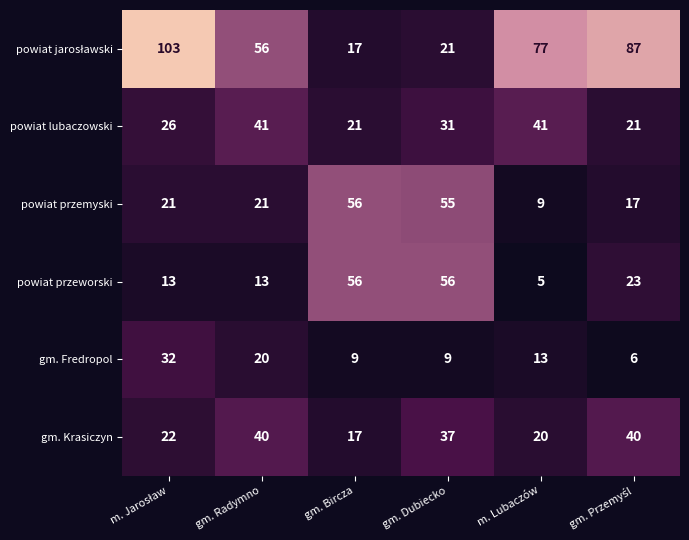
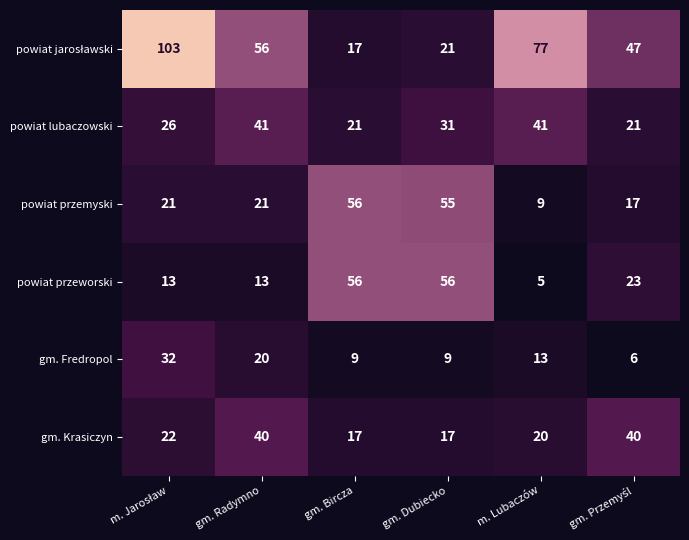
powiat jarosławski, gm. Przemyśl: 87 -> 47
gm. Krasiczyn, gm. Dubiecko: 37 -> 17
